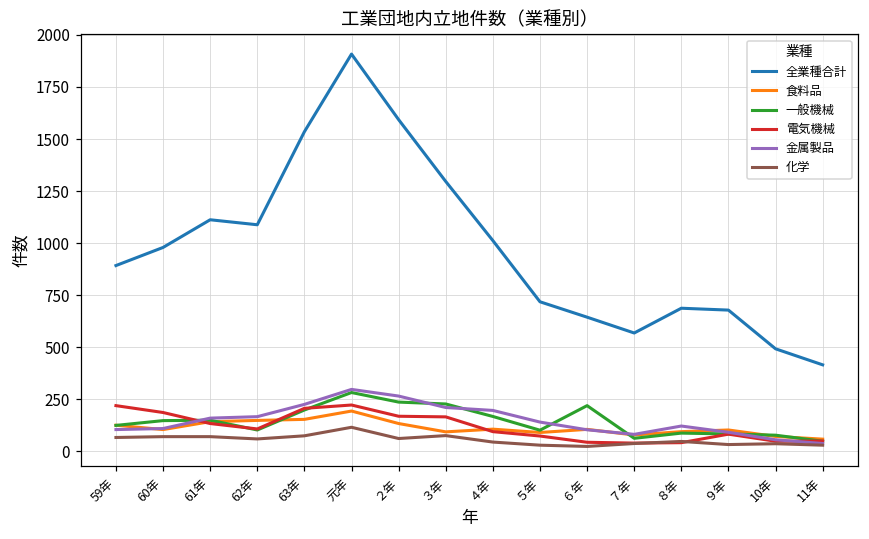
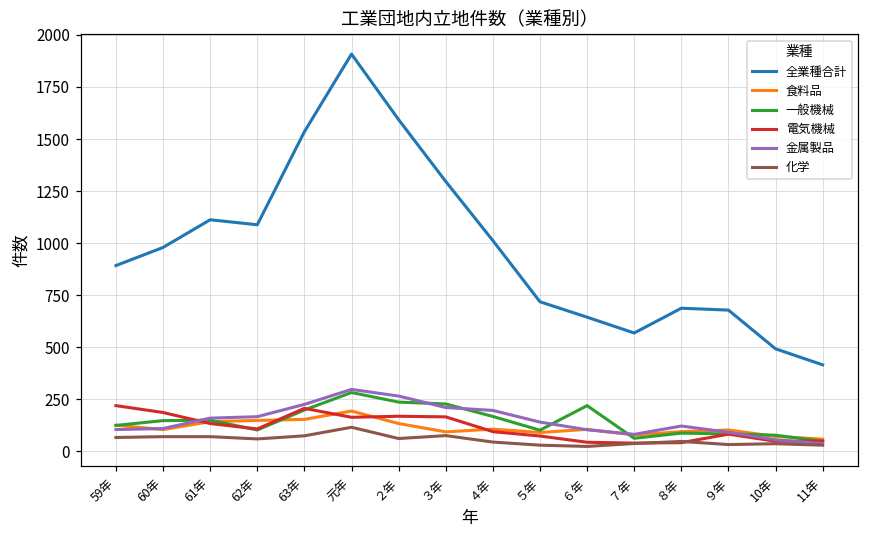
電気機械, 元年: 220 -> 160
